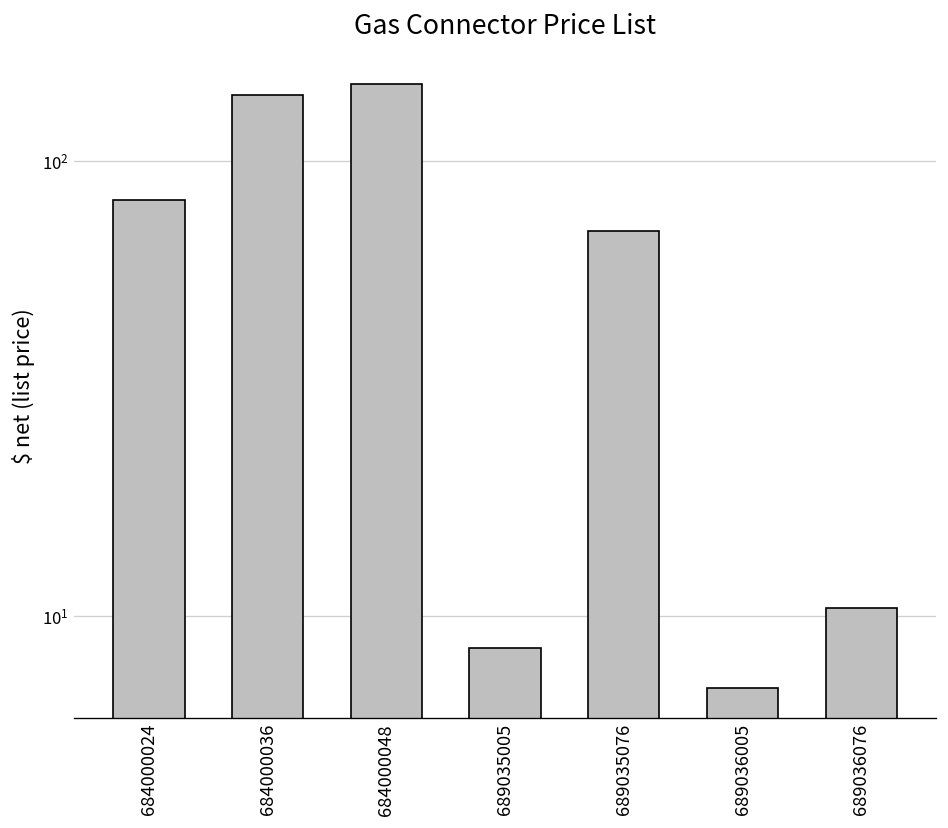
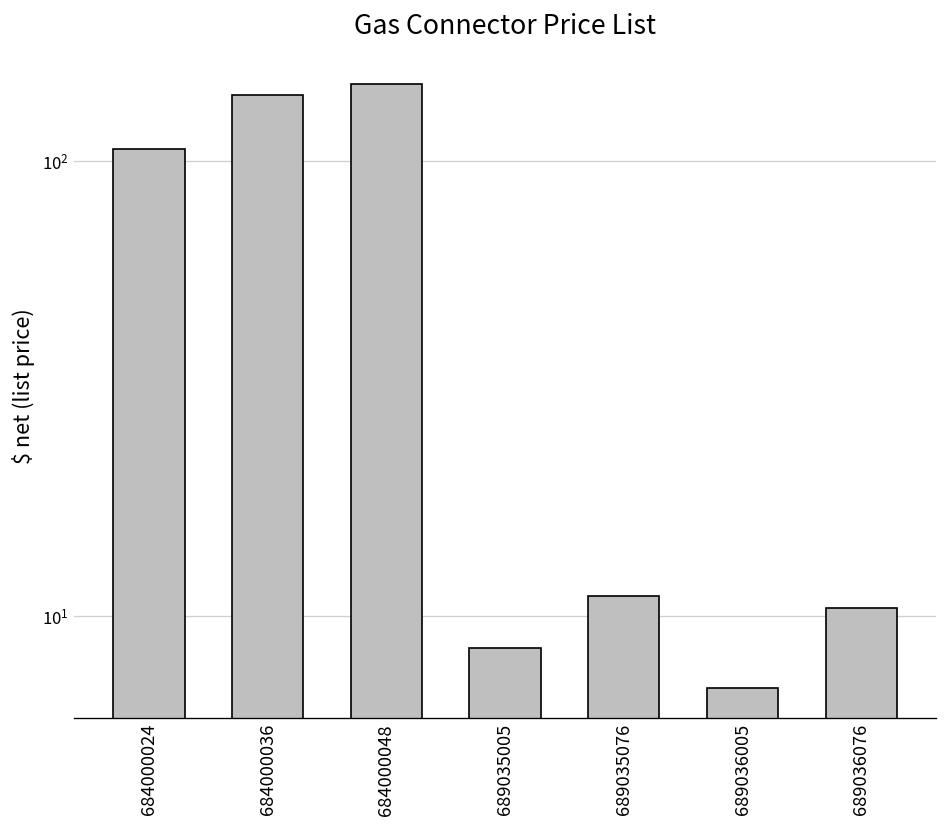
684000024: 82 -> 106
689035076: 70 -> 11.1
